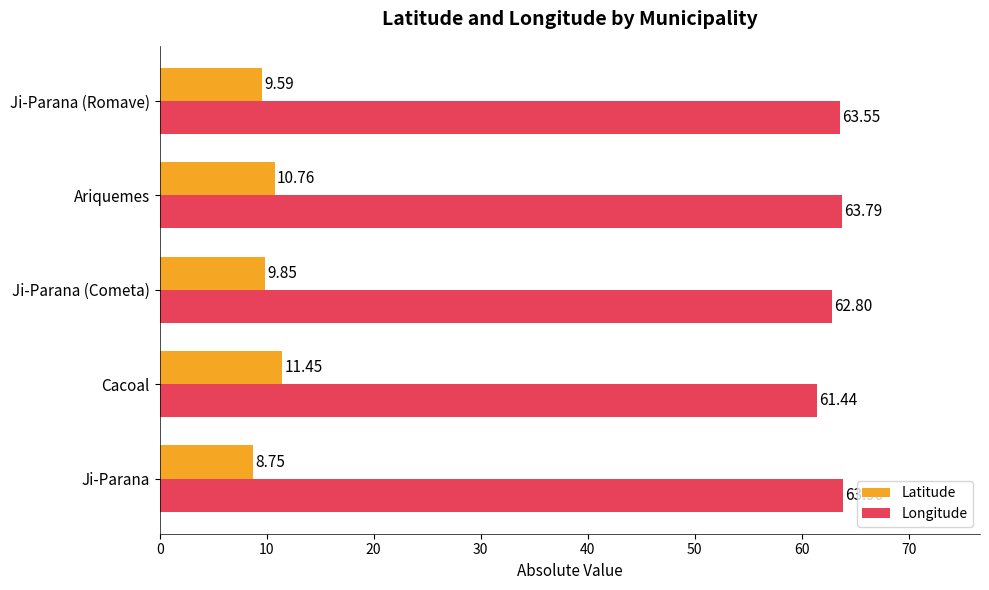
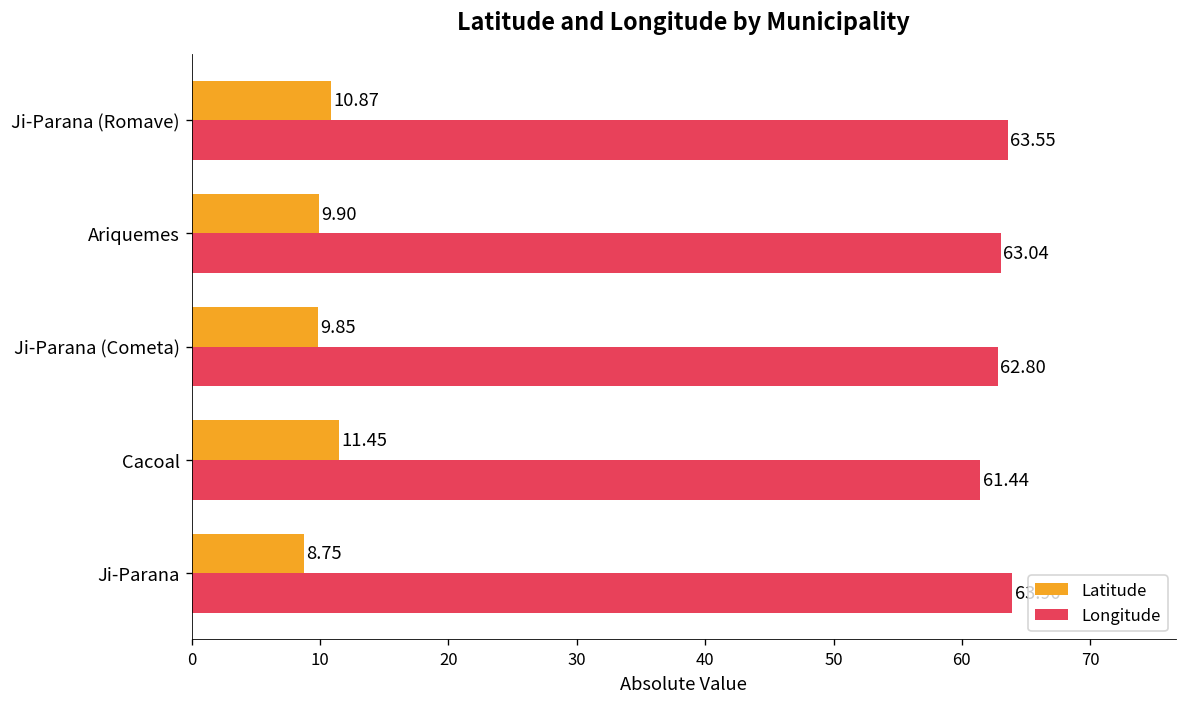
Latitude, Ji-Parana (Romave): 9.59 -> 10.87
Latitude, Ariquemes: 10.76 -> 9.90
Longitude, Ariquemes: 63.79 -> 63.04
